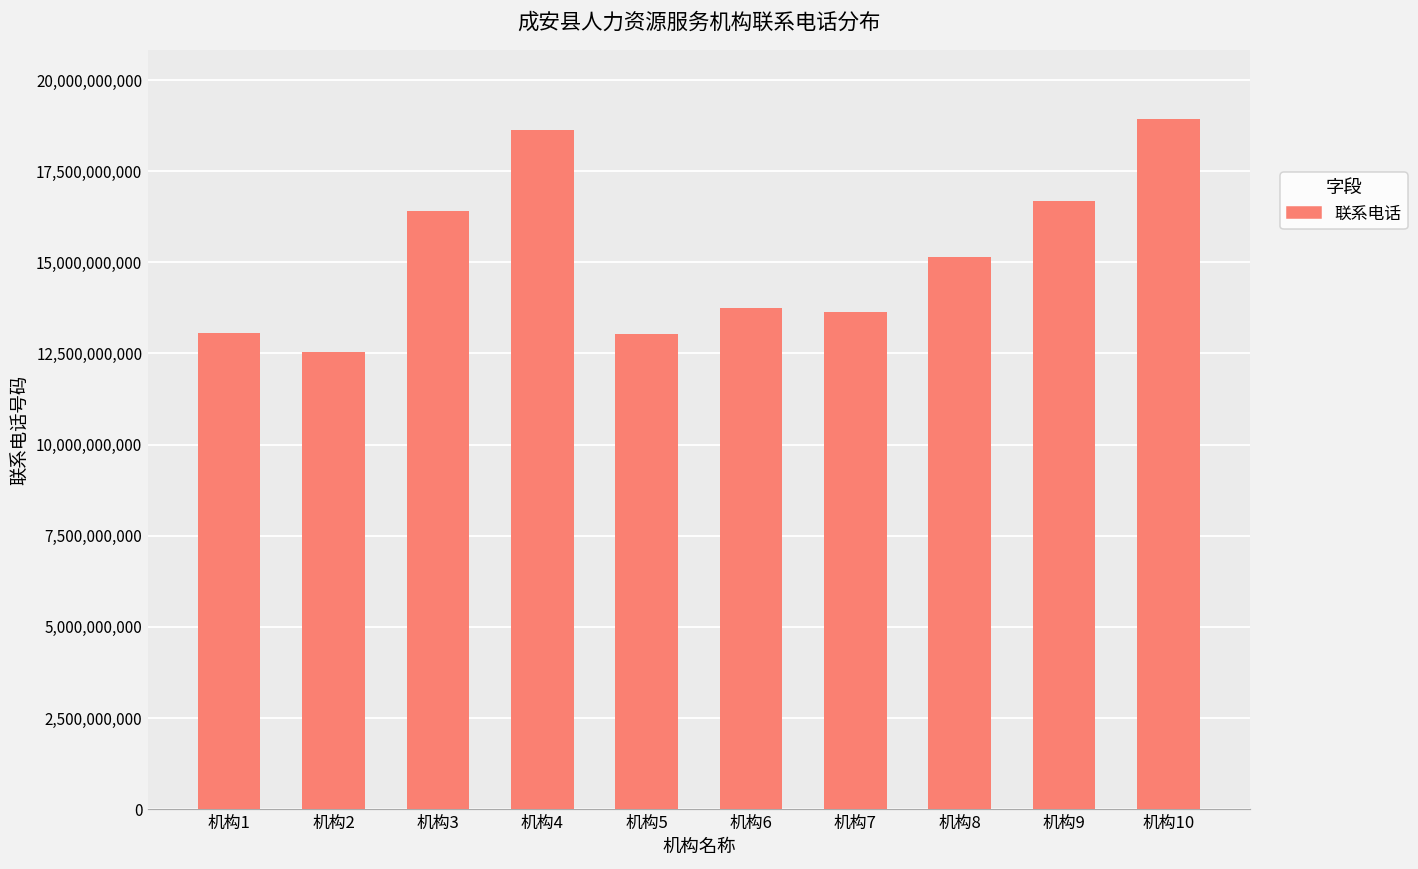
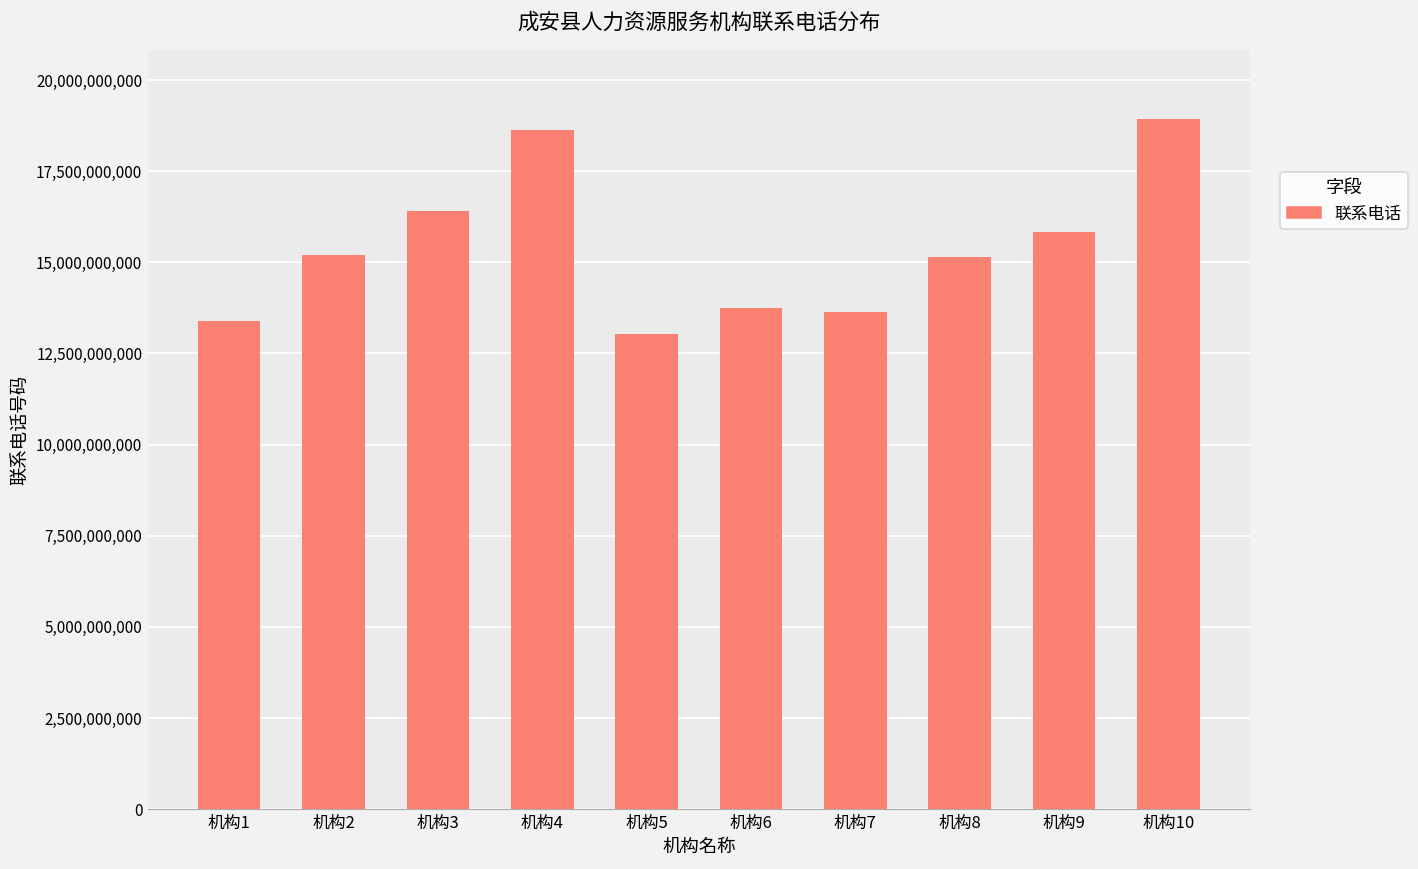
机构1: 13,100,000,000 -> 13,400,000,000
机构2: 12,600,000,000 -> 15,200,000,000
机构9: 16,700,000,000 -> 15,800,000,000
